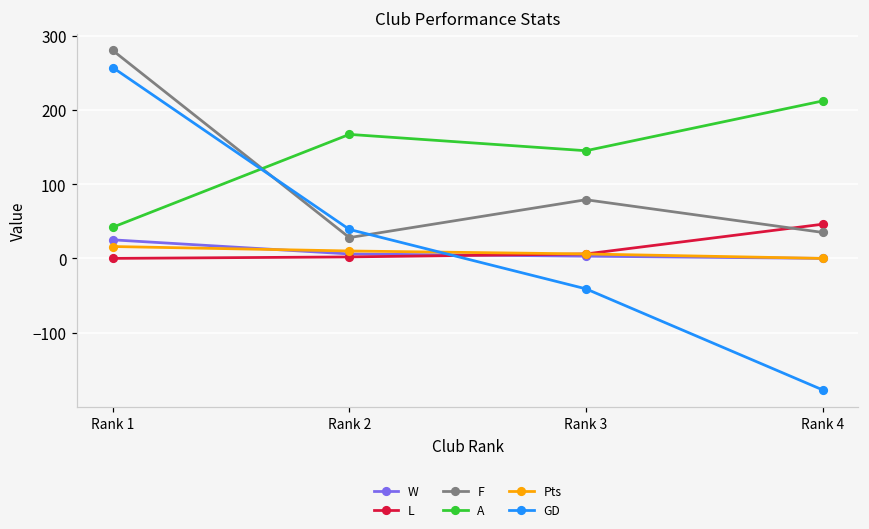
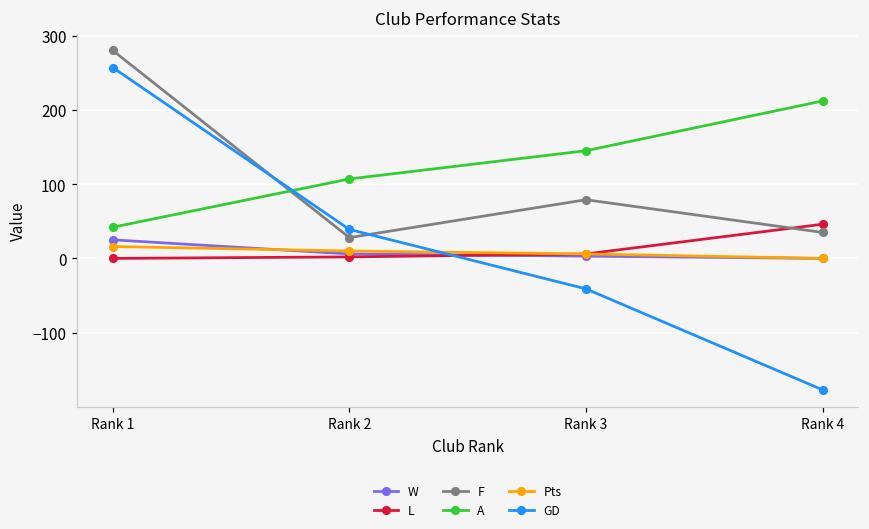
A, Rank 2: 170 -> 110
